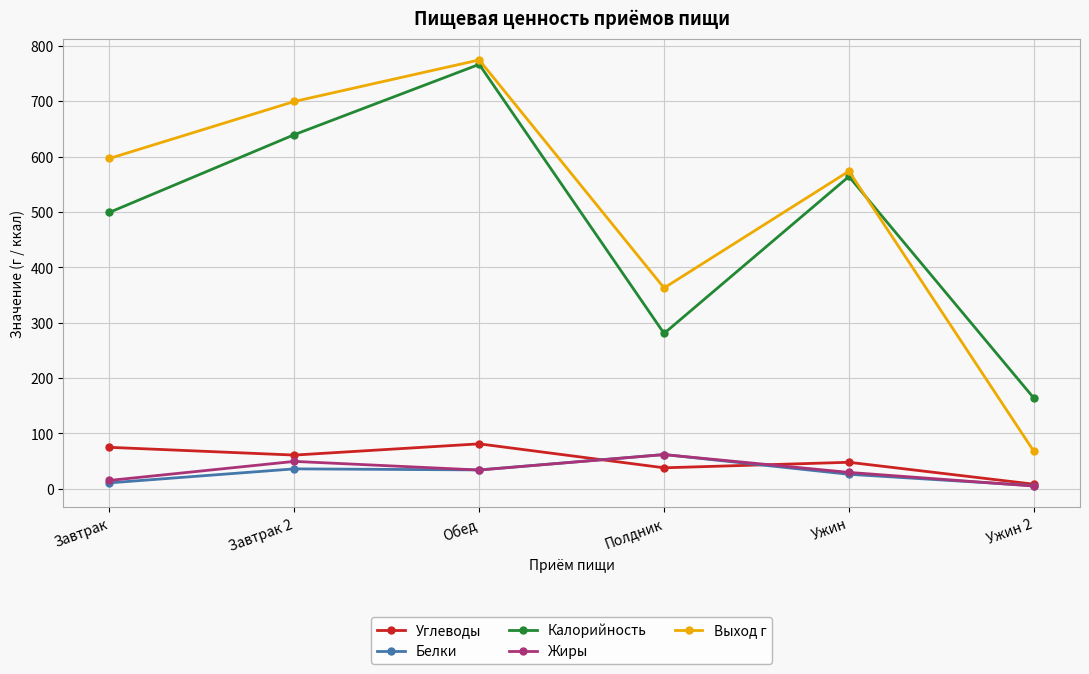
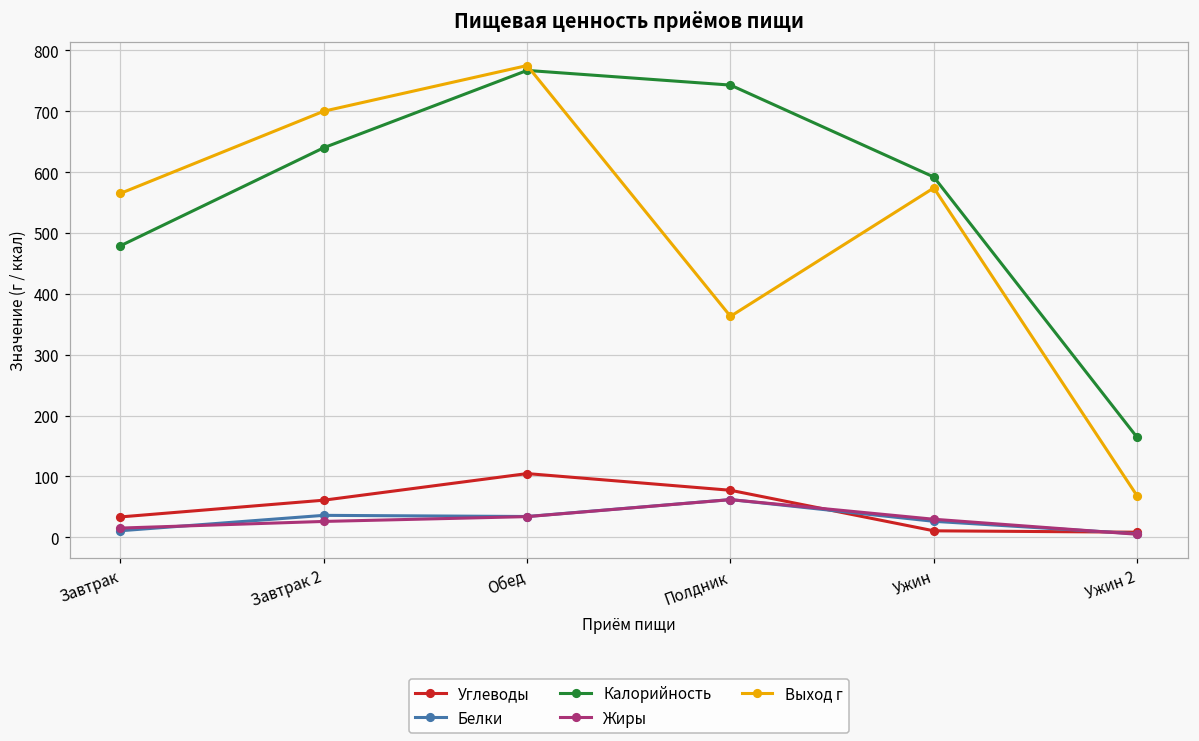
Углеводы, Завтрак: 80 -> 30
Калорийность, Завтрак: 500 -> 480
Выход г, Завтрак: 600 -> 570
Жиры, Завтрак 2: 50 -> 30
Углеводы, Обед: 80 -> 100
Углеводы, Полдник: 40 -> 80
Калорийность, Полдник: 280 -> 740
Углеводы, Ужин: 50 -> 10
Калорийность, Ужин: 560 -> 590
